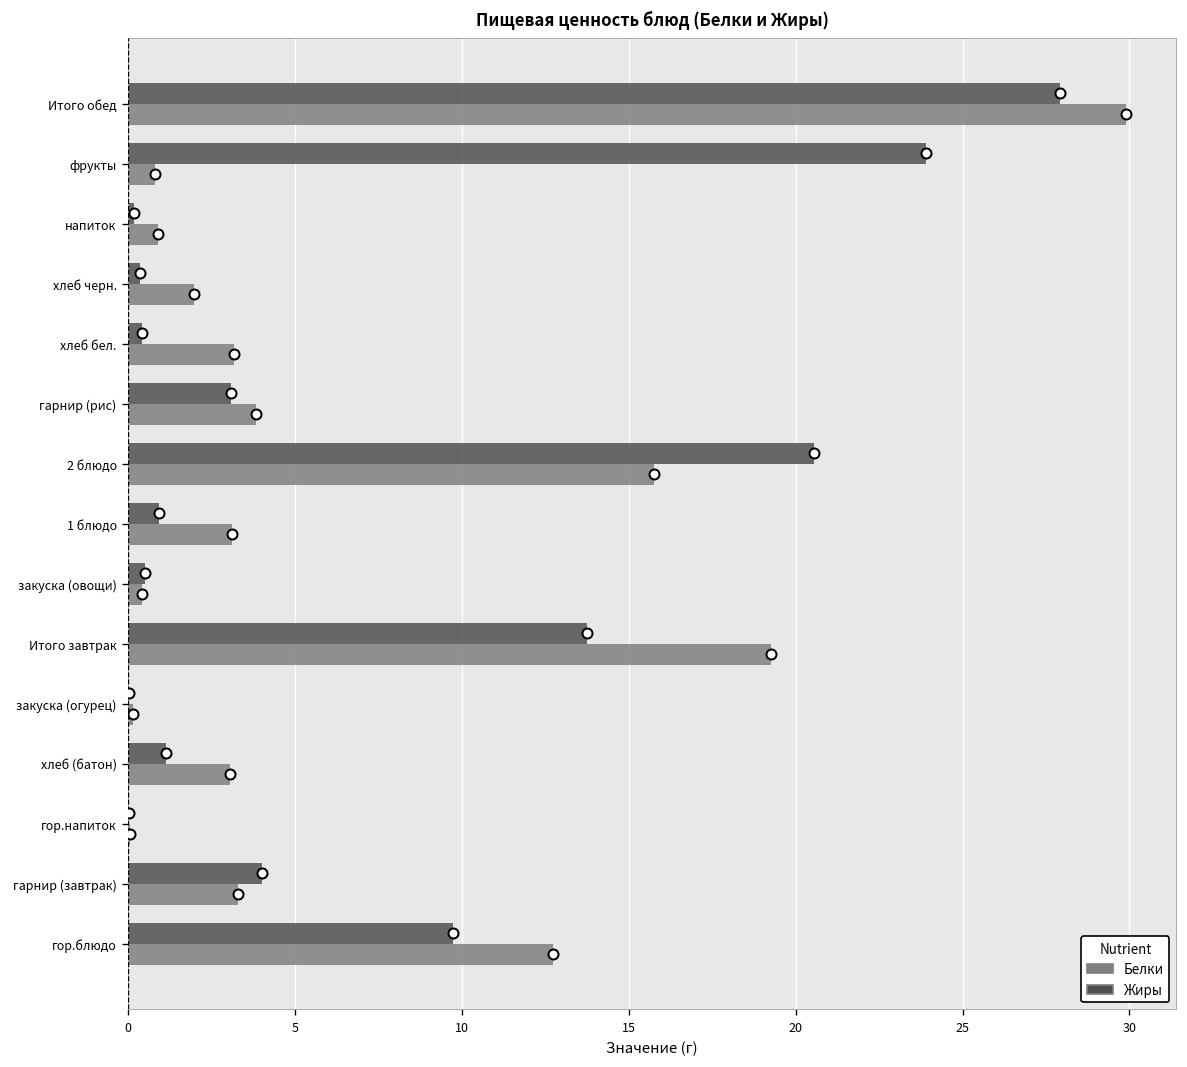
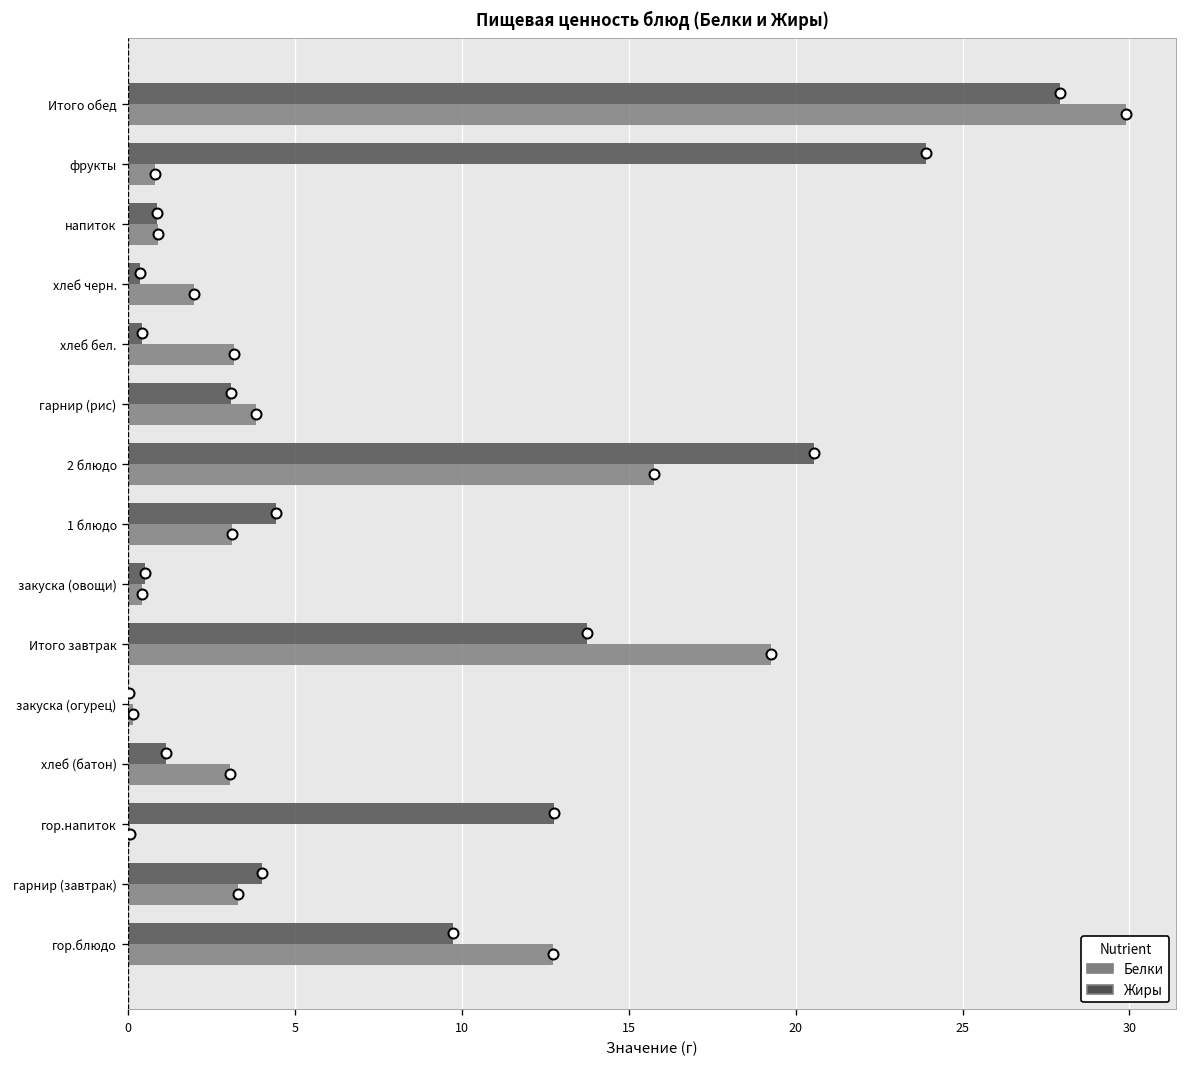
Жиры, напиток: 0.2 -> 0.9
Жиры, 1 блюдо: 0.9 -> 4.4
Жиры, гор.напиток: 0.0 -> 12.8
